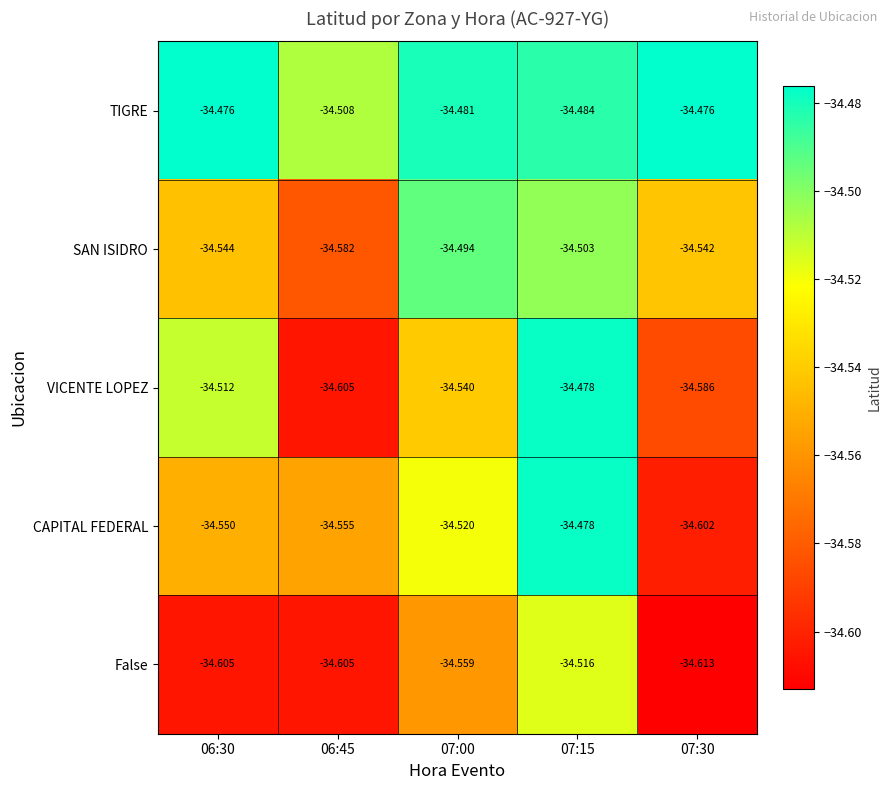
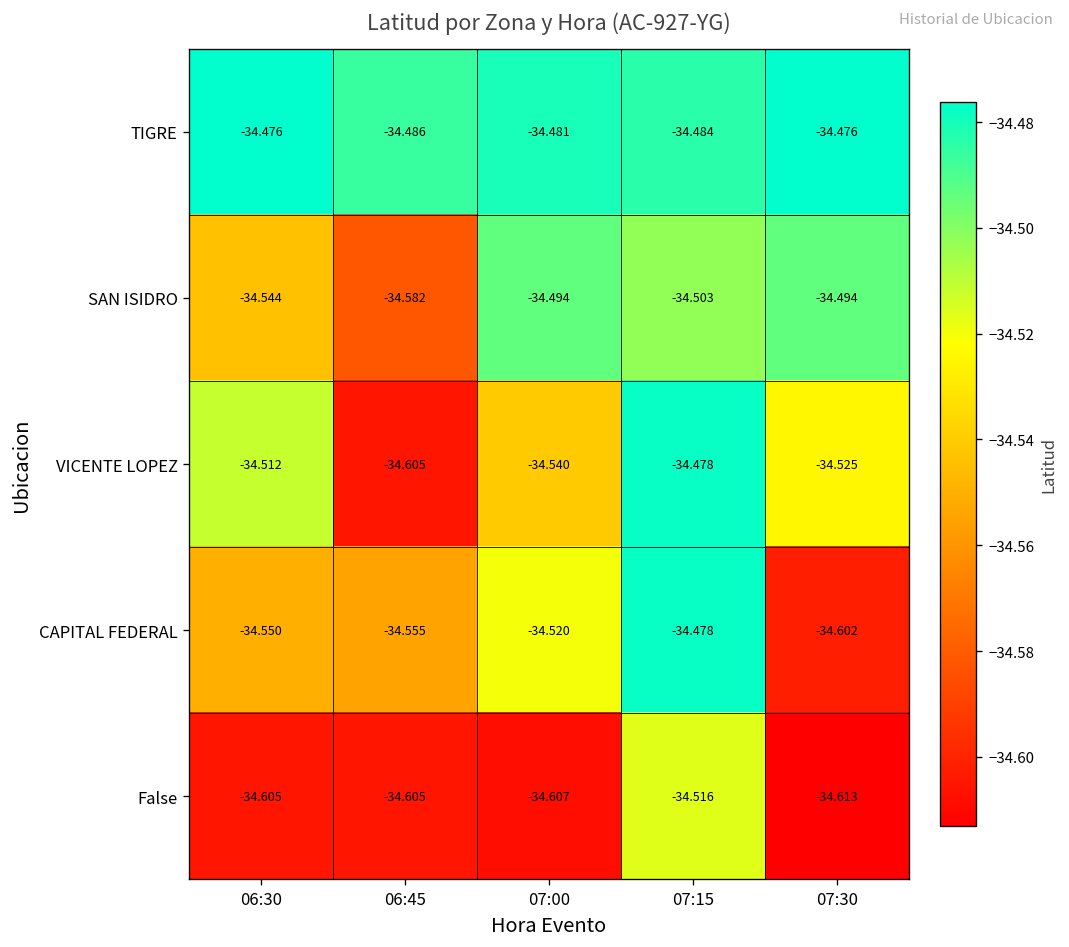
TIGRE, 06:45: -34.508 -> -34.486
SAN ISIDRO, 07:30: -34.542 -> -34.494
VICENTE LOPEZ, 07:30: -34.586 -> -34.525
False, 07:00: -34.559 -> -34.607
